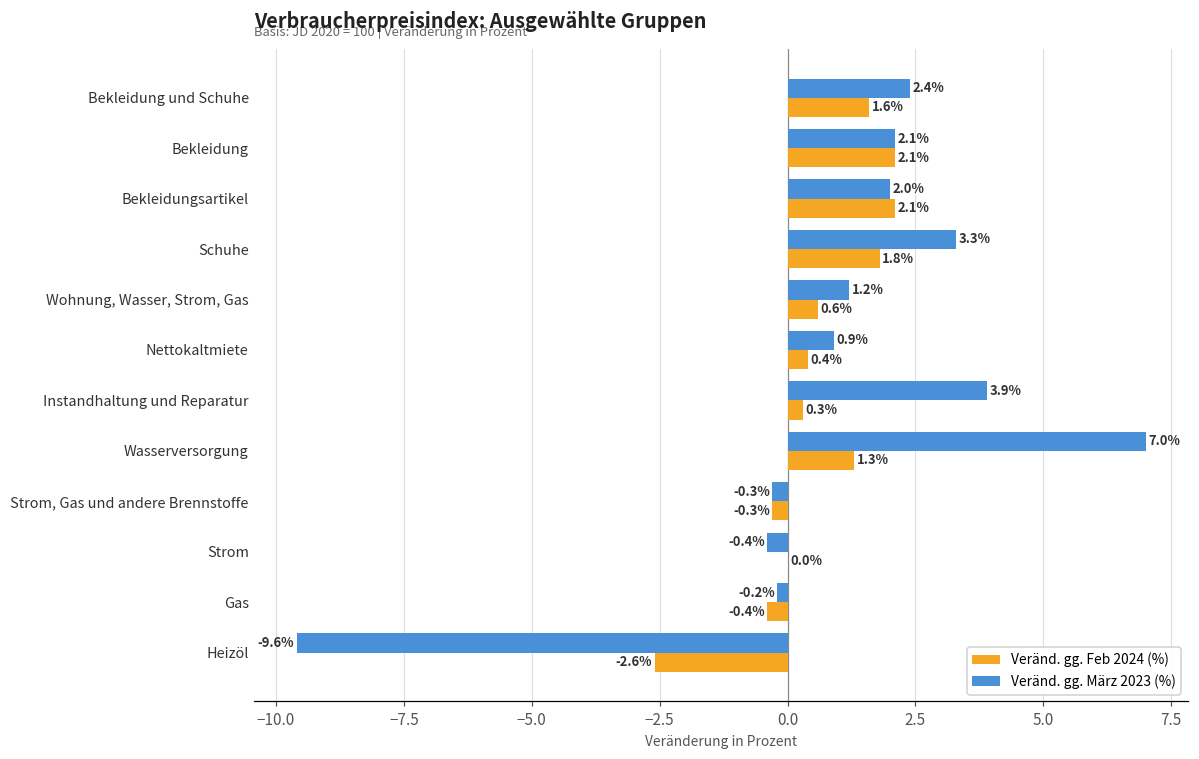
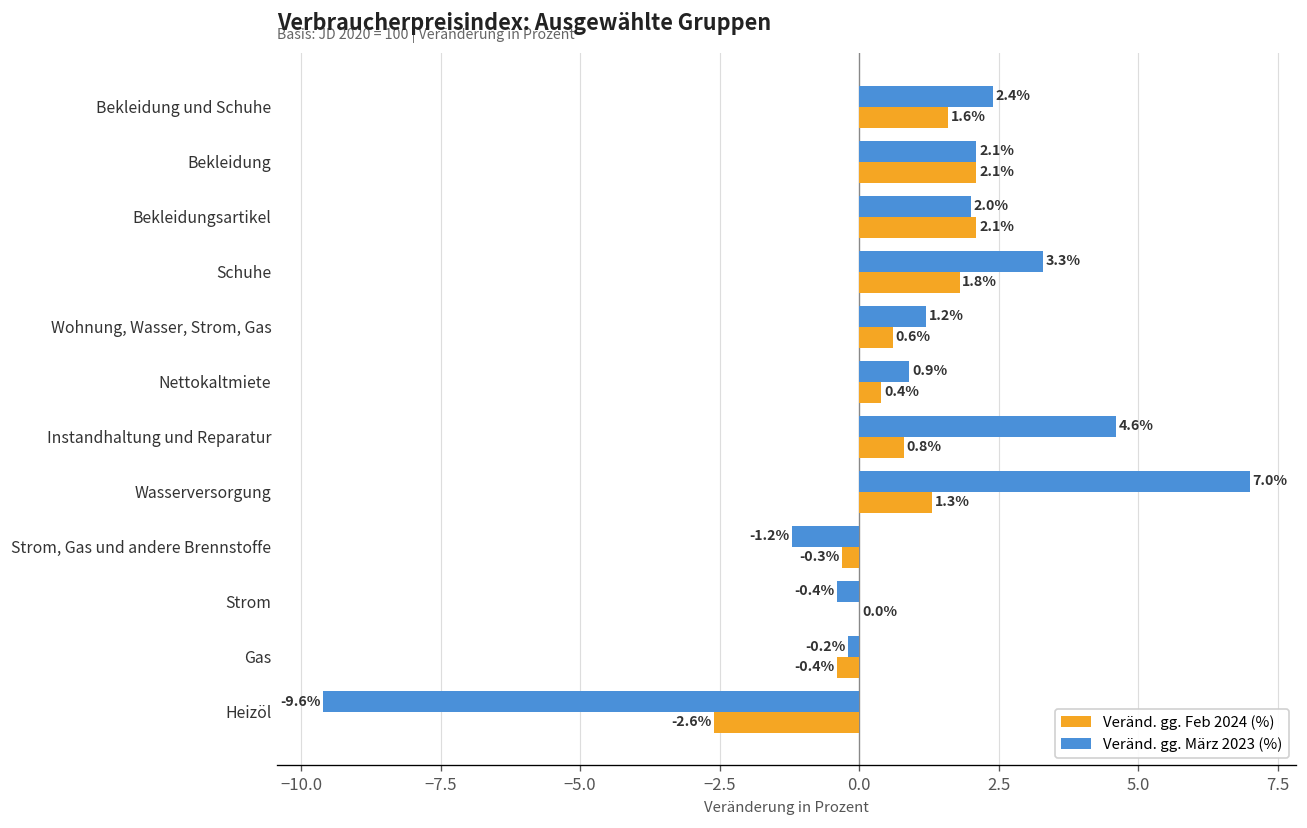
Veränd. gg. März 2023 (%), Instandhaltung und Reparatur: 3.9% -> 4.6%
Veränd. gg. Feb 2024 (%), Instandhaltung und Reparatur: 0.3% -> 0.8%
Veränd. gg. März 2023 (%), Strom, Gas und andere Brennstoffe: -0.3% -> -1.2%
